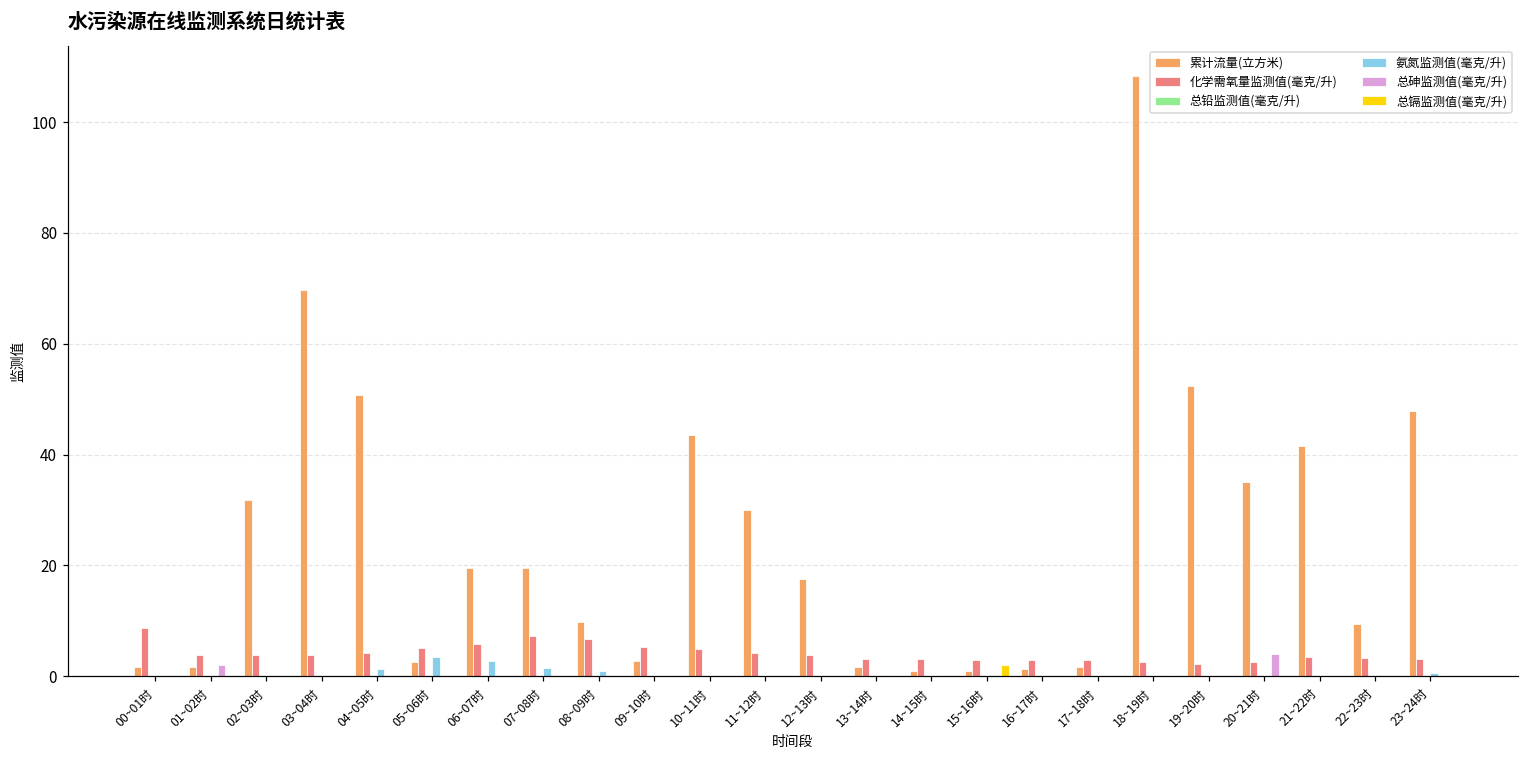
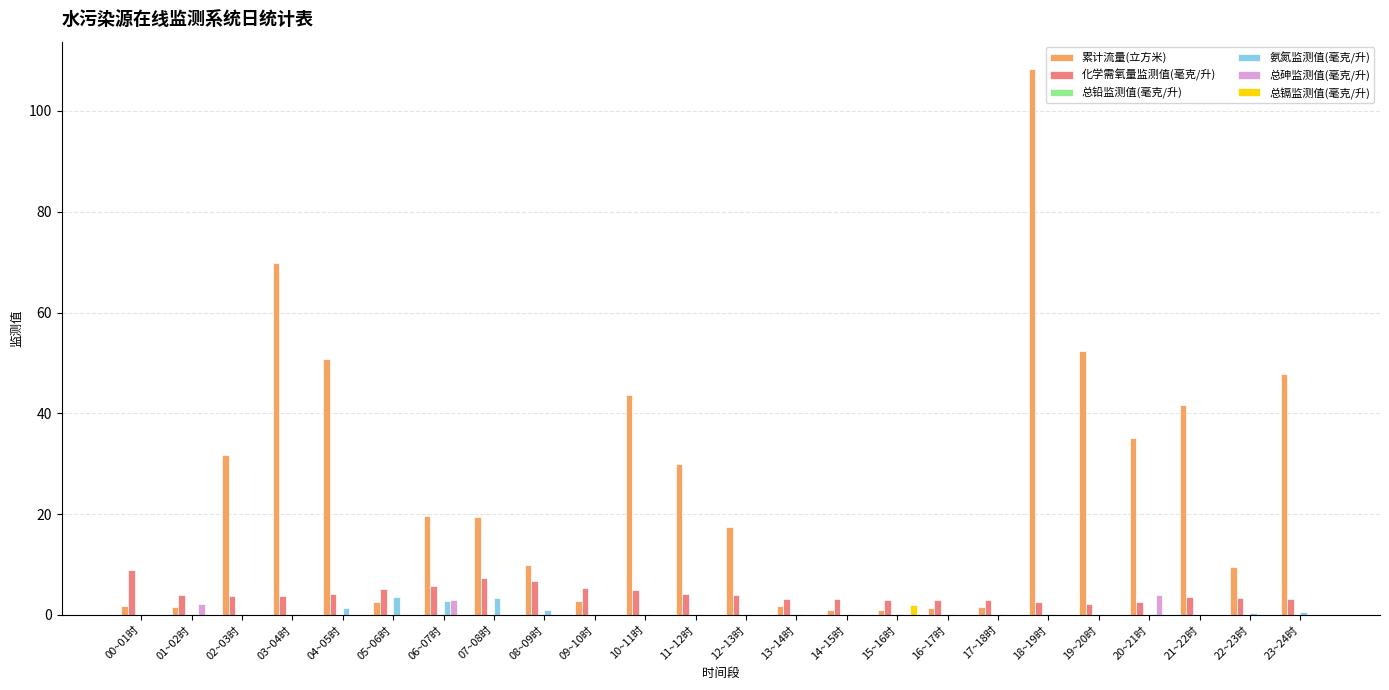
总砷监测值(毫克/升), 06~07时: 0 -> 3
氨氮监测值(毫克/升), 07~08时: 1 -> 3
